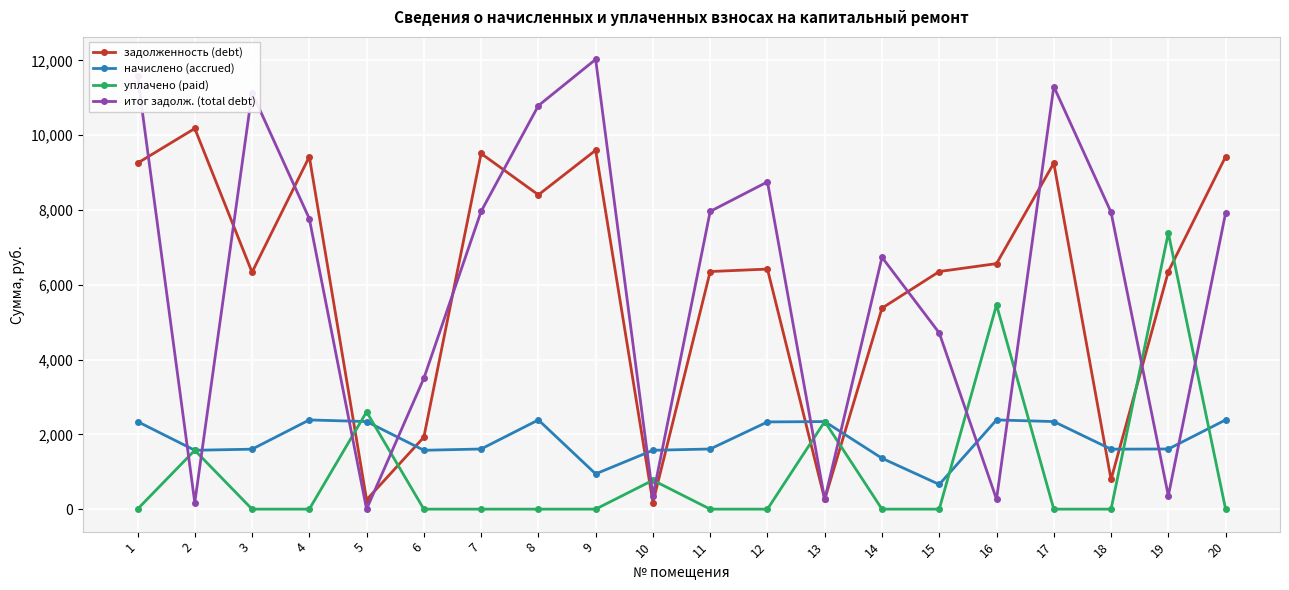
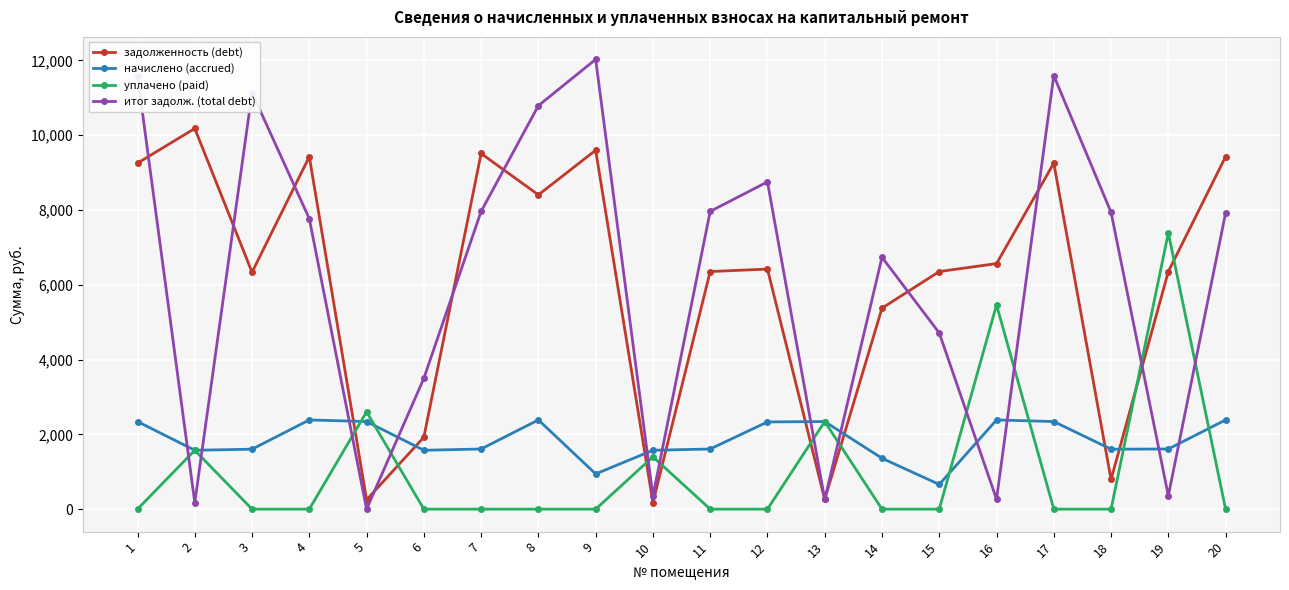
уплачено (paid), 10: 800 -> 1,400
итог задолж. (total debt), 17: 11,300 -> 11,600
